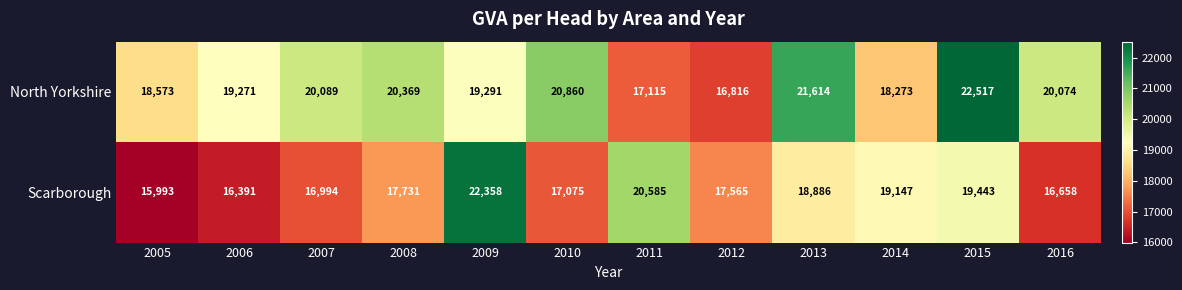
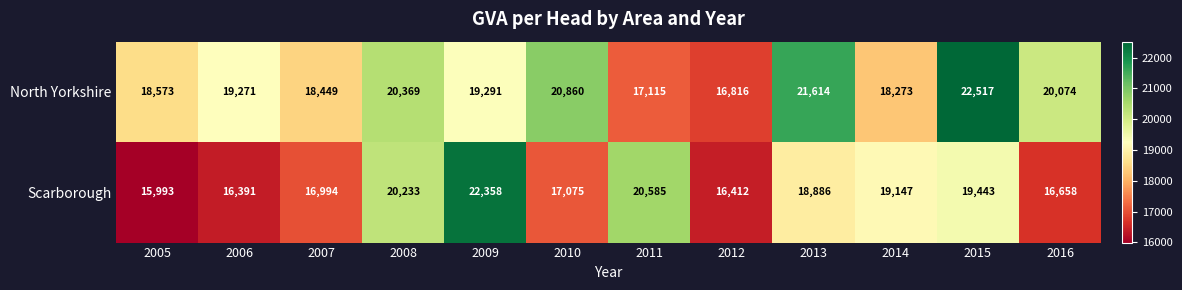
North Yorkshire, 2007: 20,089 -> 18,449
Scarborough, 2008: 17,731 -> 20,233
Scarborough, 2012: 17,565 -> 16,412
